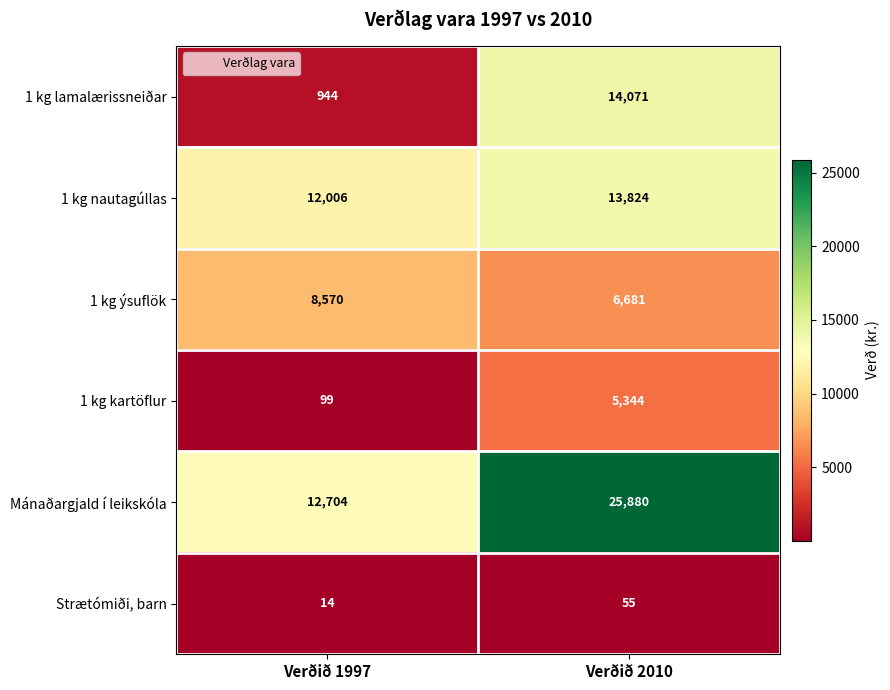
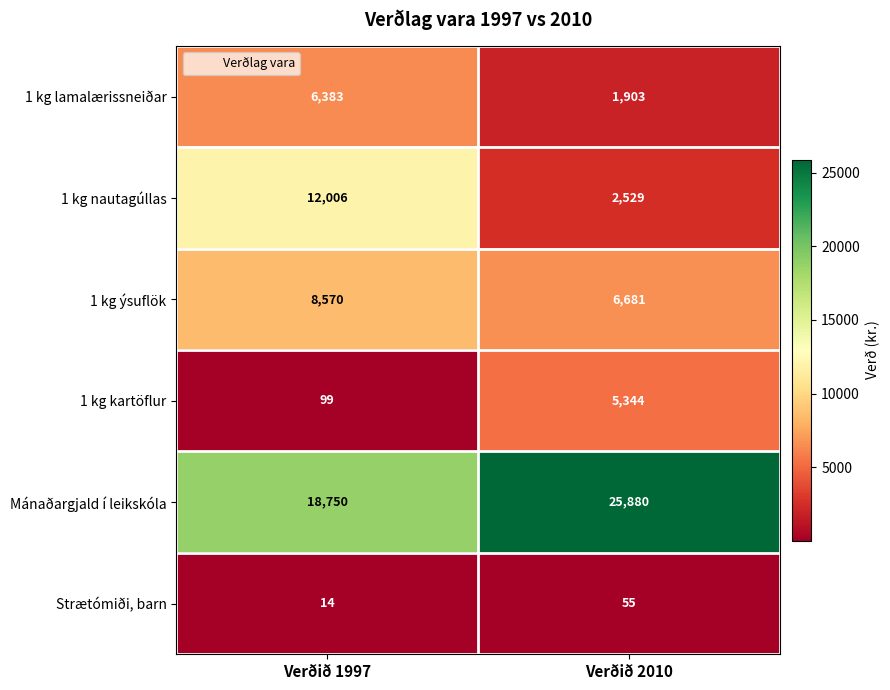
1 kg lamalærissneiðar, Verðið 1997: 944 -> 6,383
1 kg lamalærissneiðar, Verðið 2010: 14,071 -> 1,903
1 kg nautagúllas, Verðið 2010: 13,824 -> 2,529
Mánaðargjald í leikskóla, Verðið 1997: 12,704 -> 18,750
